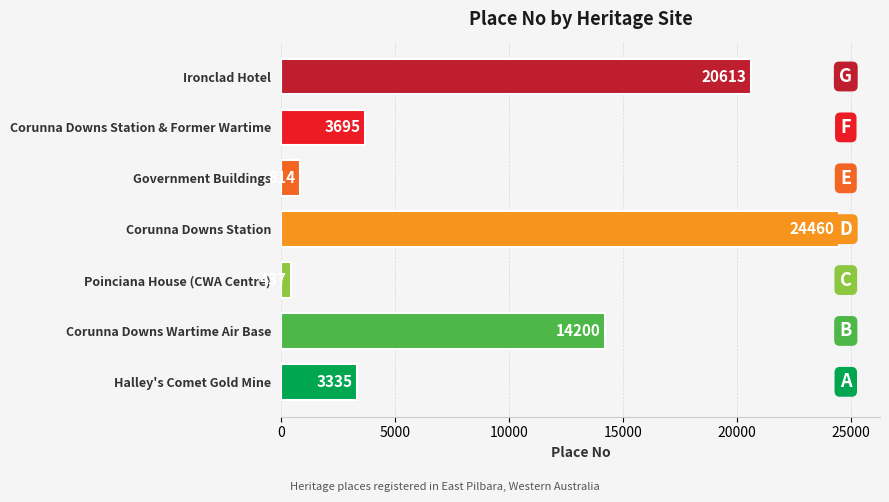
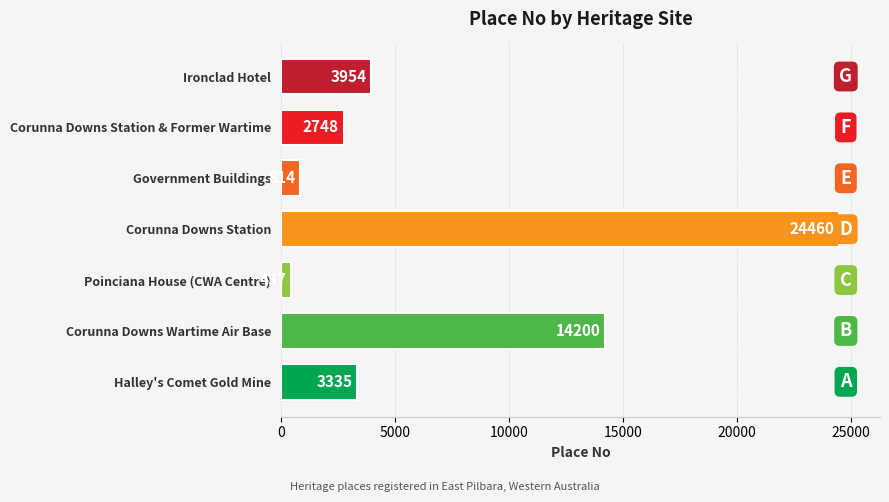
Ironclad Hotel: 20613 -> 3954
Corunna Downs Station & Former Wartime: 3695 -> 2748
